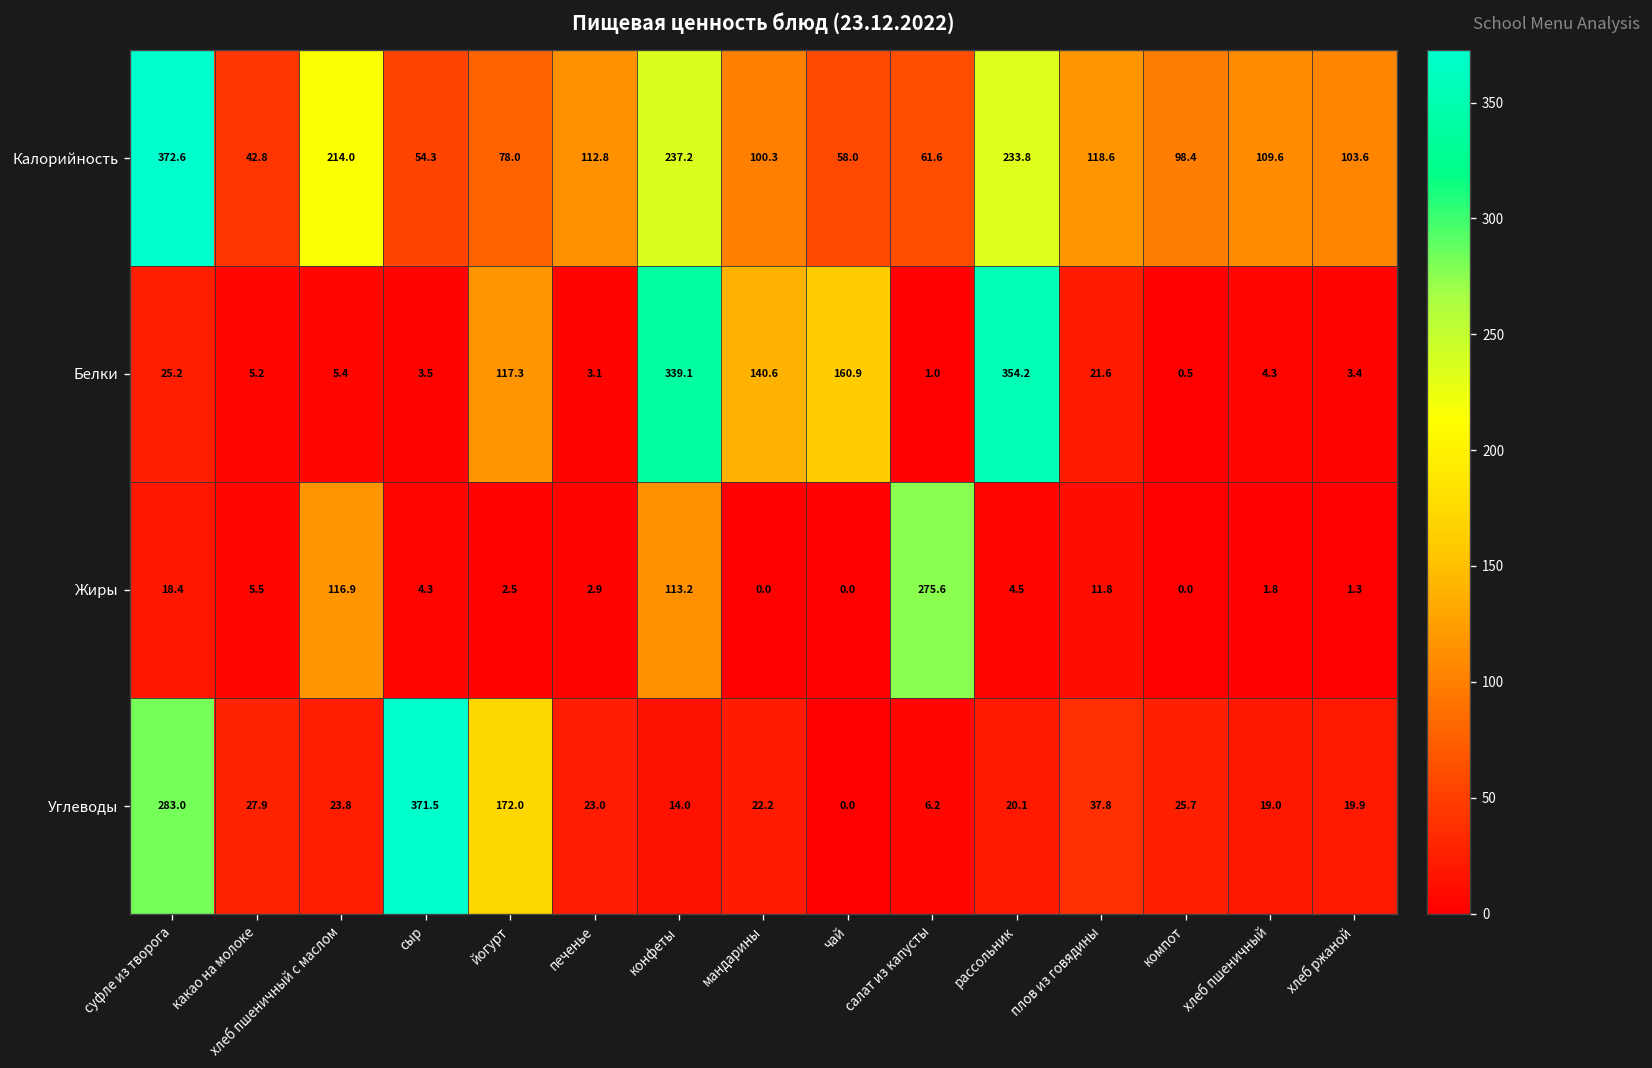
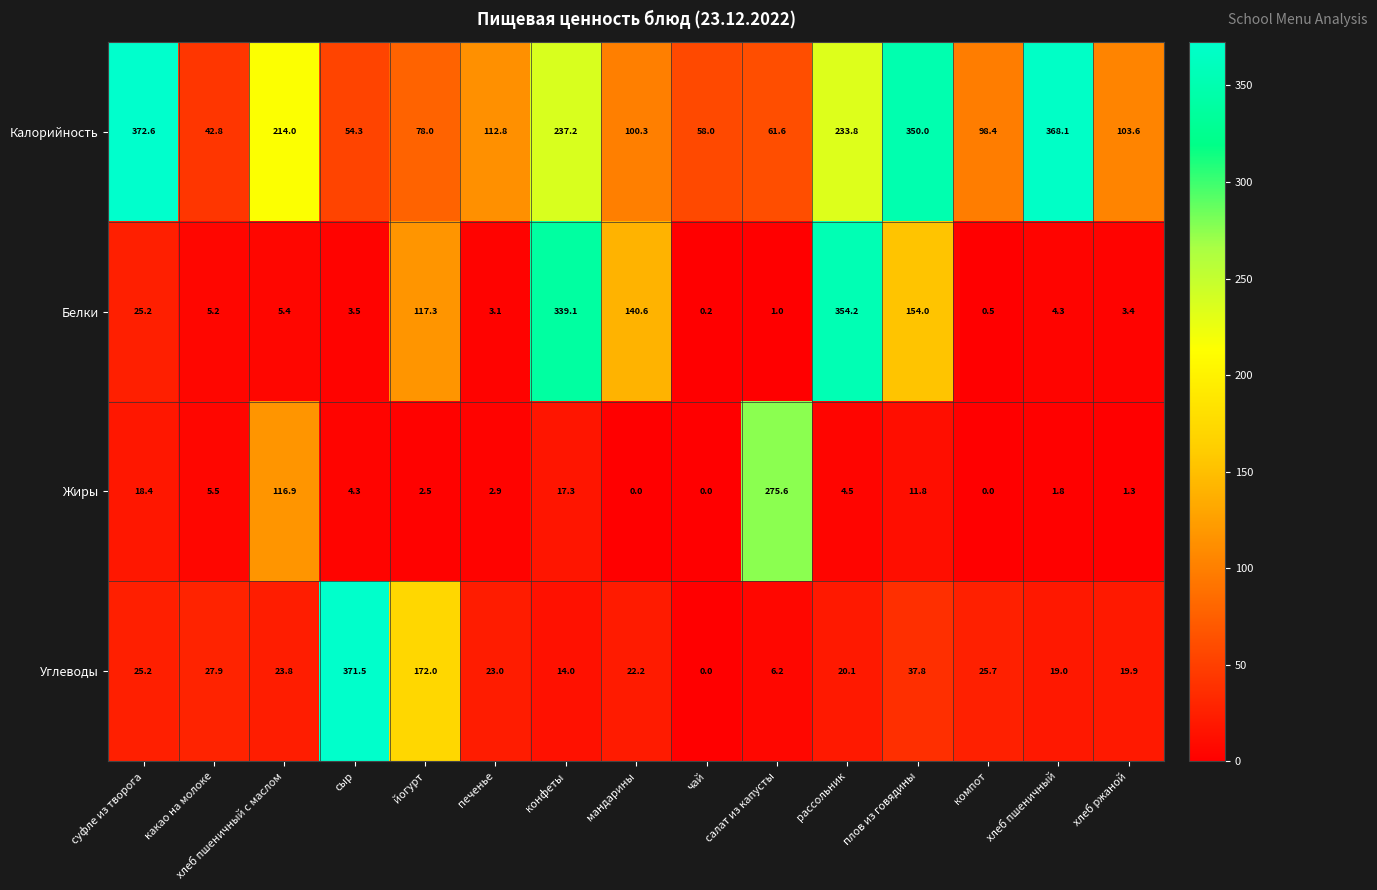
Калорийность, плов из говядины: 118.6 -> 350.0
Калорийность, хлеб пшеничный: 109.6 -> 368.1
Белки, чай: 160.9 -> 0.2
Белки, плов из говядины: 21.6 -> 154.0
Жиры, конфеты: 113.2 -> 17.3
Углеводы, суфле из творога: 283.0 -> 25.2
